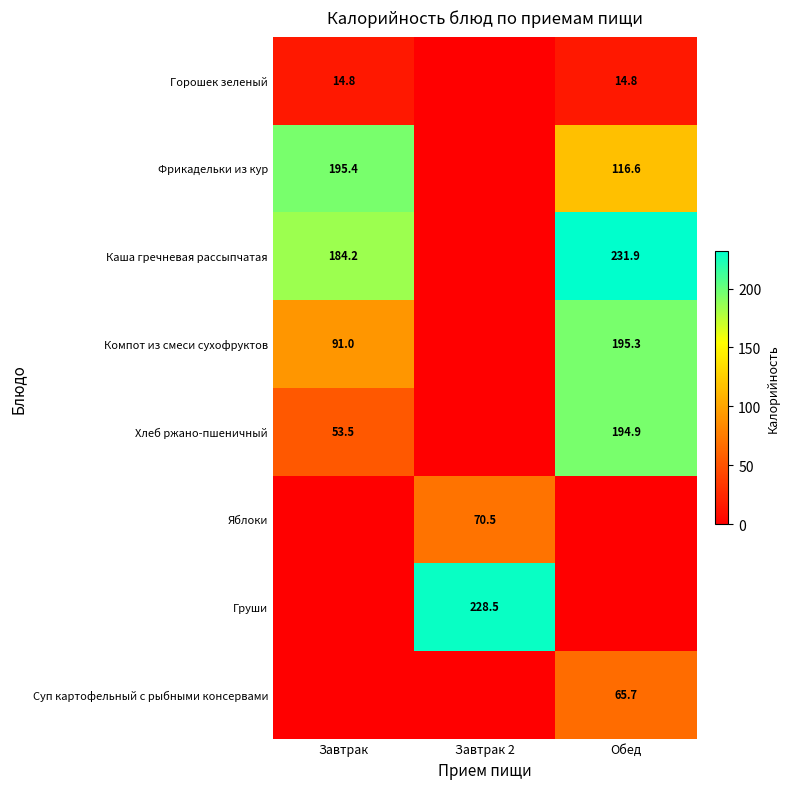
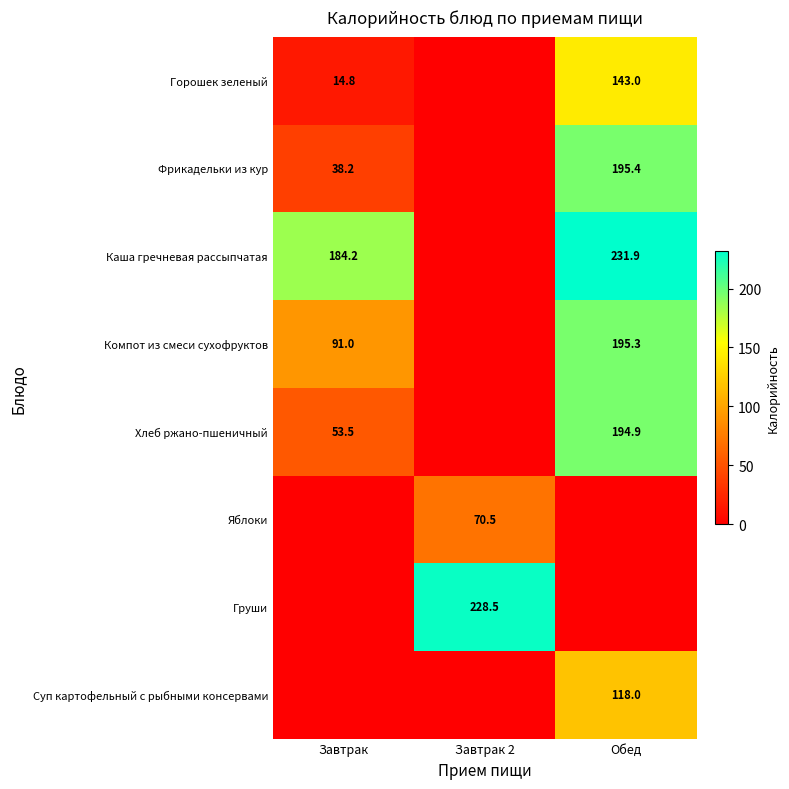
Горошек зеленый, Обед: 14.8 -> 143.0
Фрикадельки из кур, Завтрак: 195.4 -> 38.2
Фрикадельки из кур, Обед: 116.6 -> 195.4
Суп картофельный с рыбными консервами, Обед: 65.7 -> 118.0
